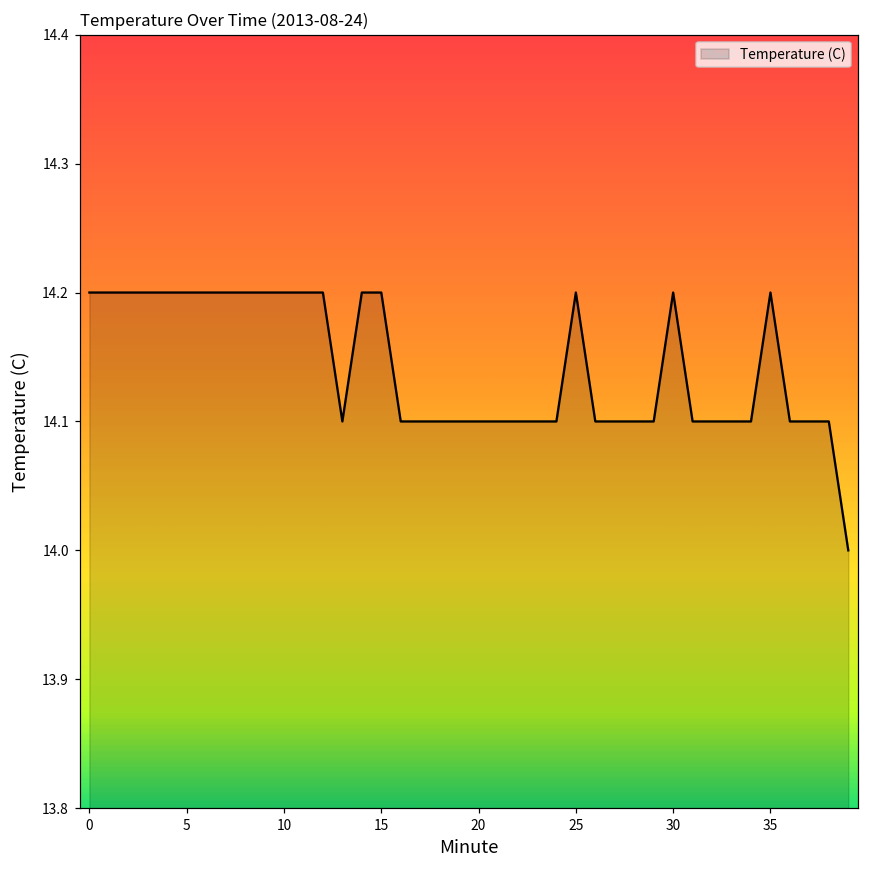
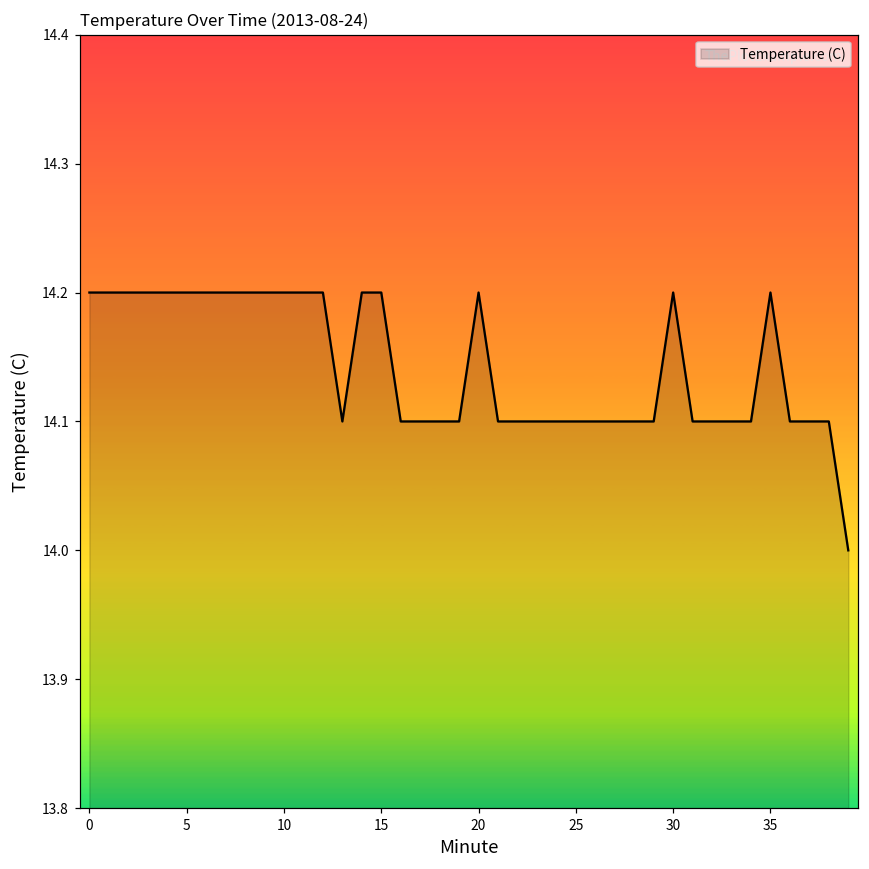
20: 14.1 -> 14.2
25: 14.2 -> 14.1
